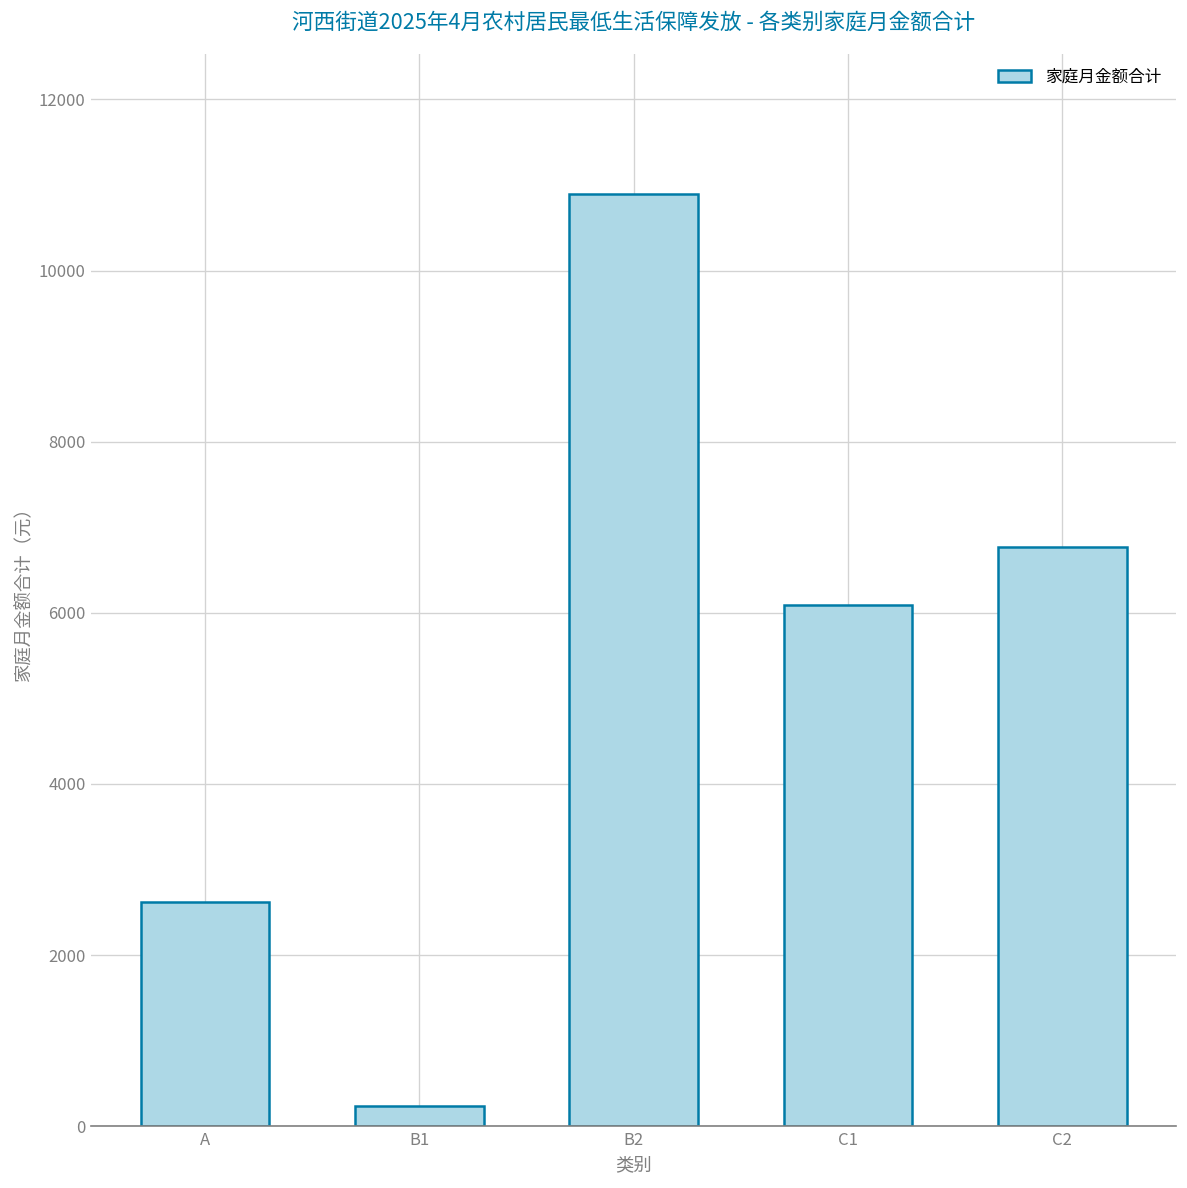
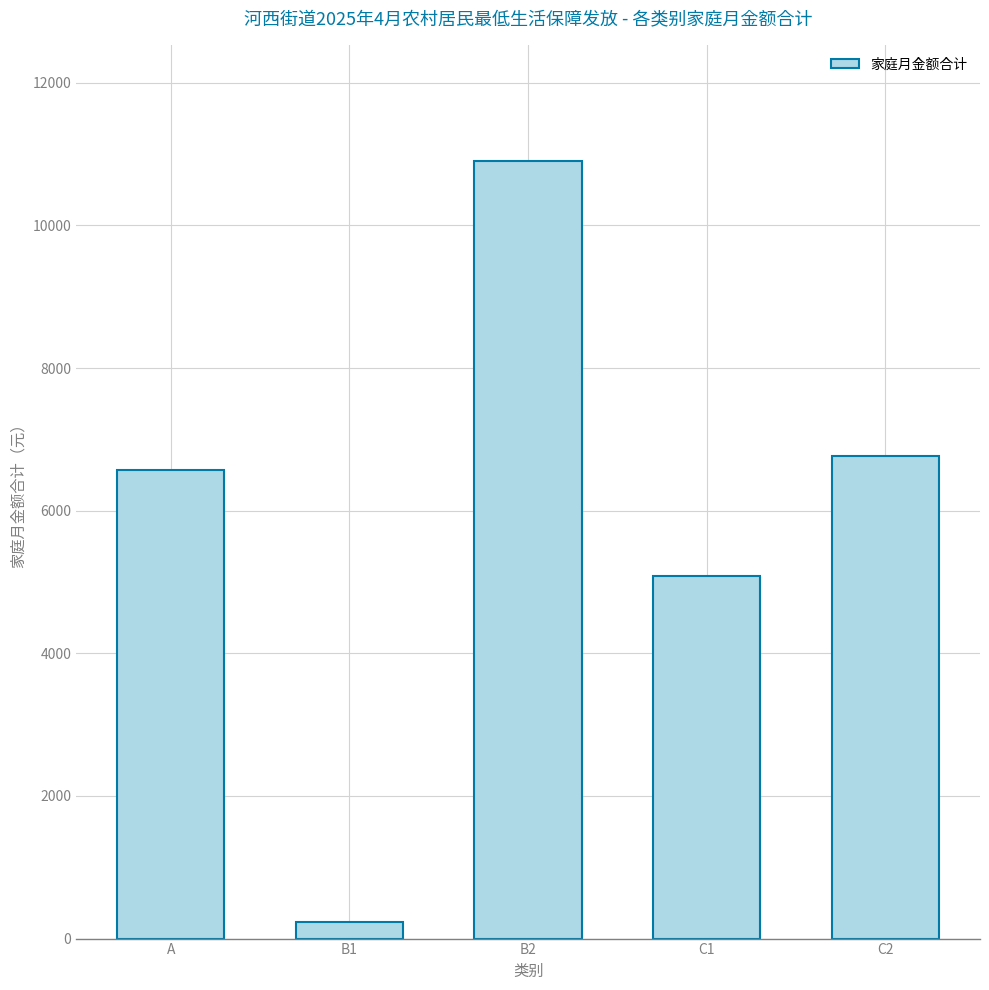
A: 2600 -> 6600
C1: 6100 -> 5100
